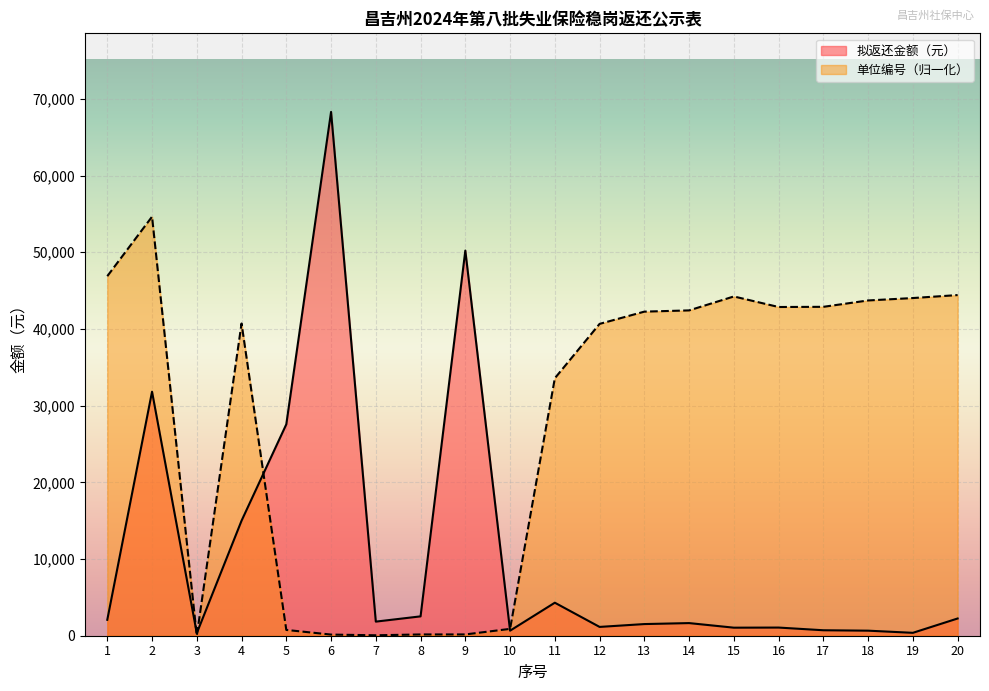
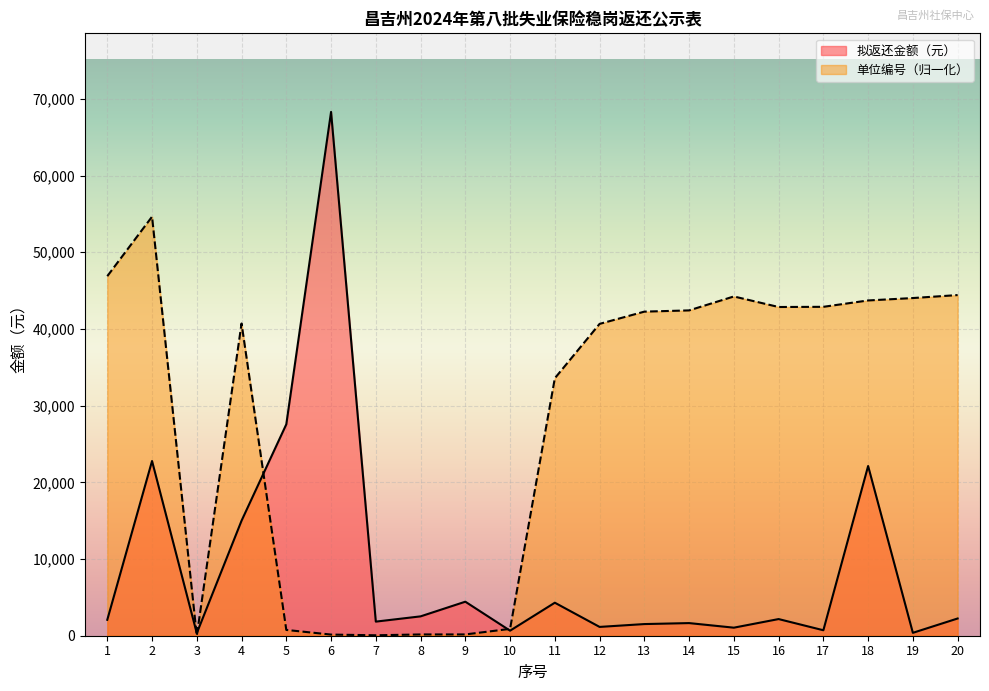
拟返还金额（元）, 2: 32,000 -> 23,000
拟返还金额（元）, 9: 50,000 -> 4,000
拟返还金额（元）, 16: 1,000 -> 2,000
拟返还金额（元）, 18: 1,000 -> 22,000
